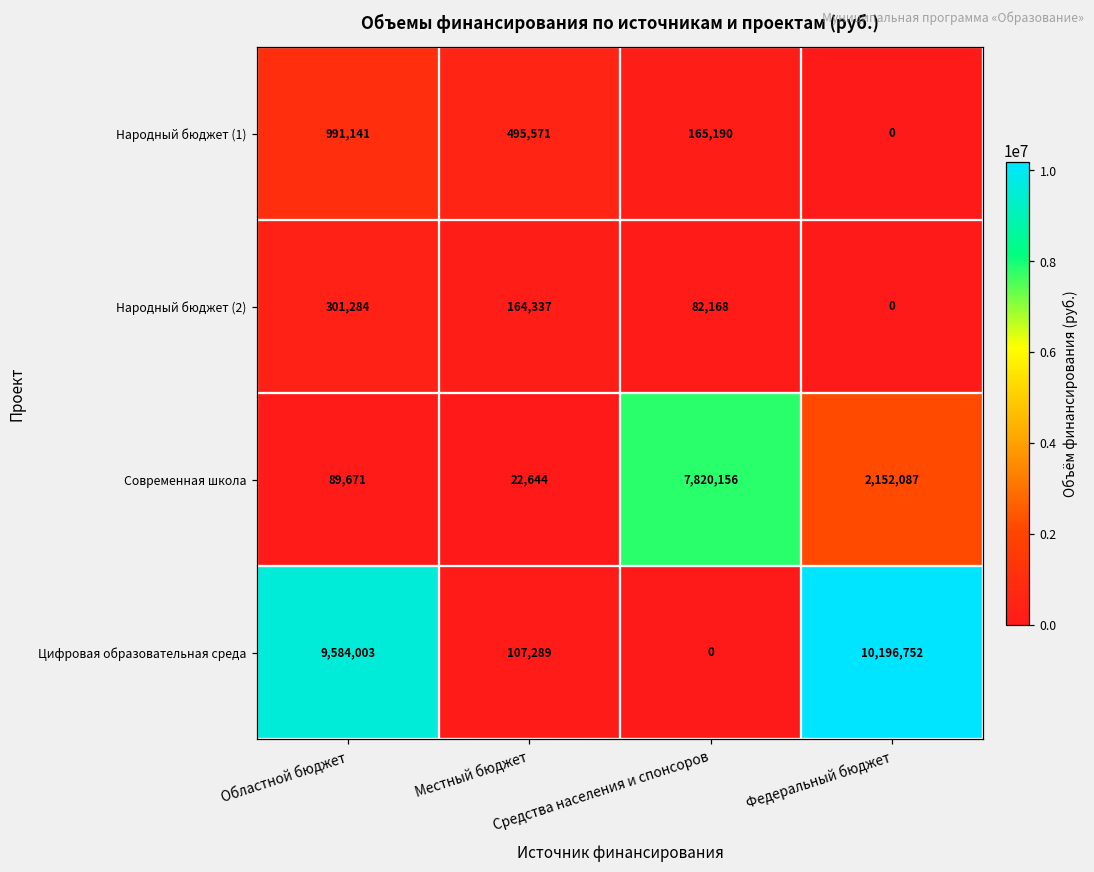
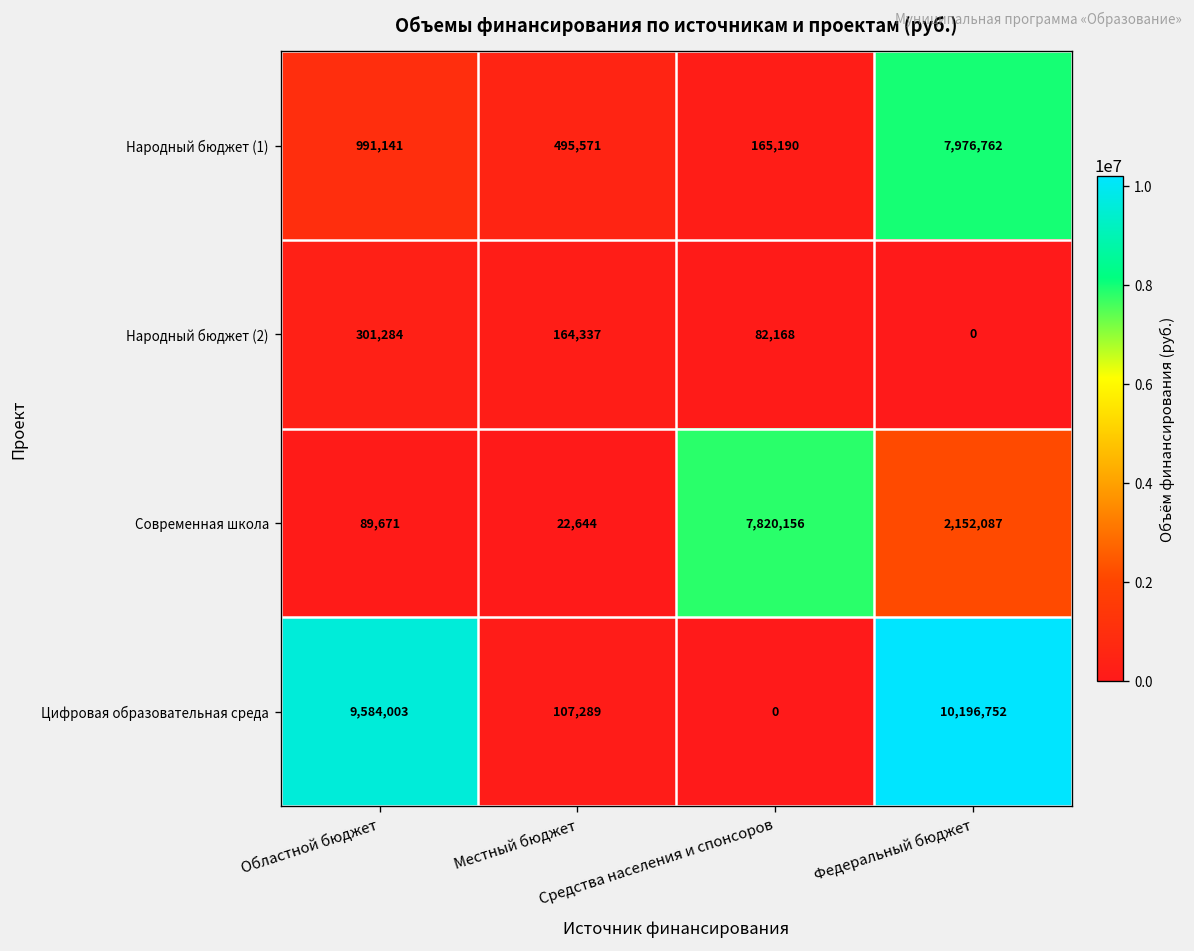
Народный бюджет (1), Федеральный бюджет: 0 -> 7,976,762
